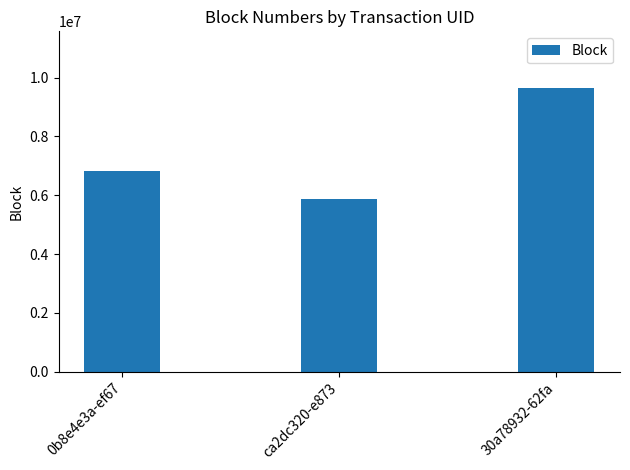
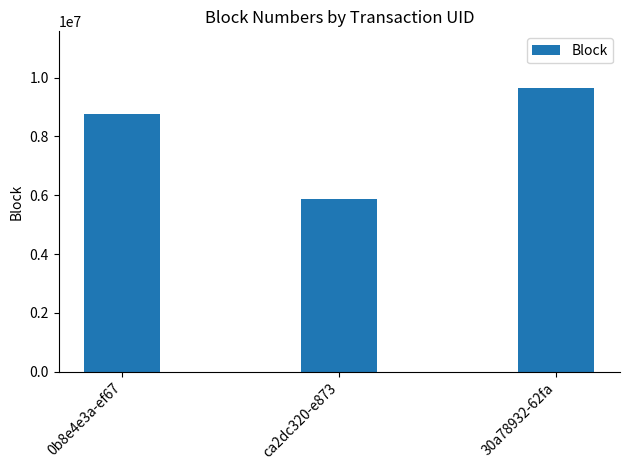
0b8e4e3a-ef67: 6800000 -> 8700000
